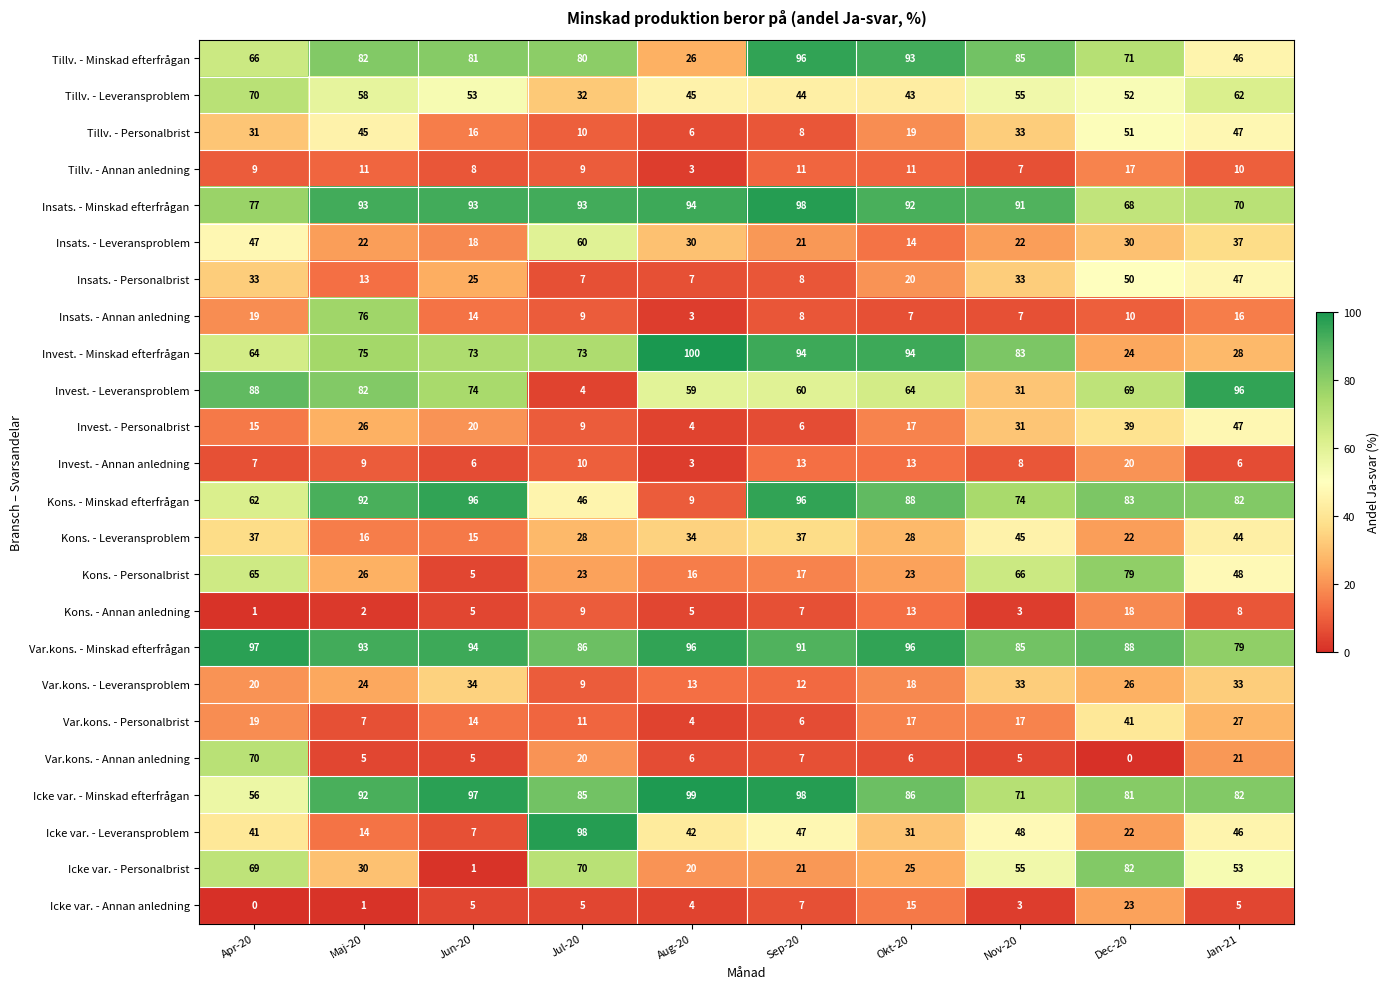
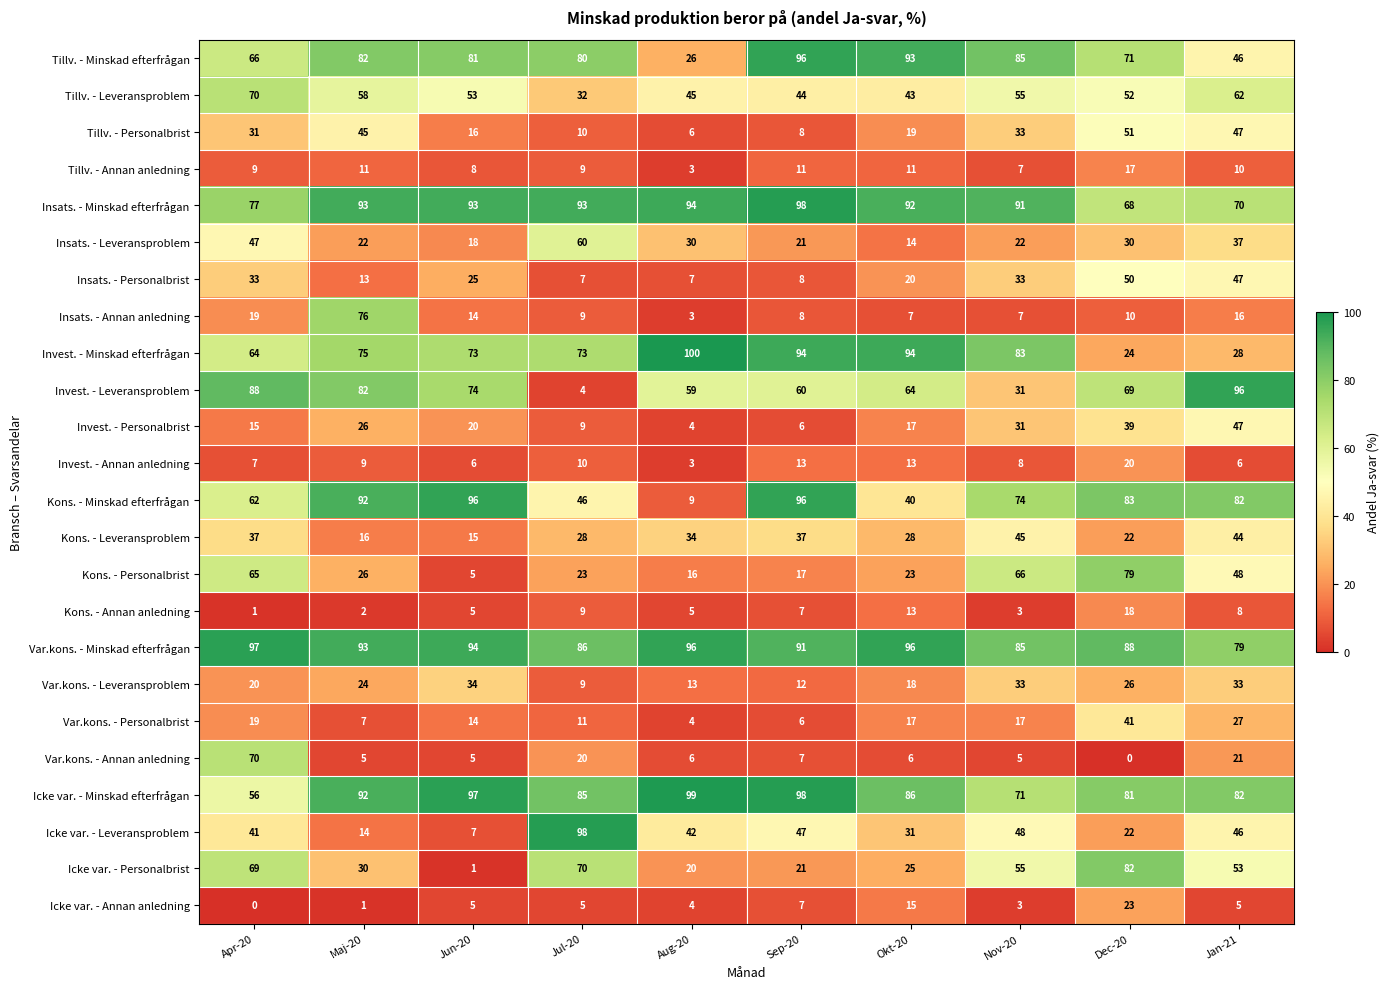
Kons. - Minskad efterfrågan, Okt-20: 88 -> 40
